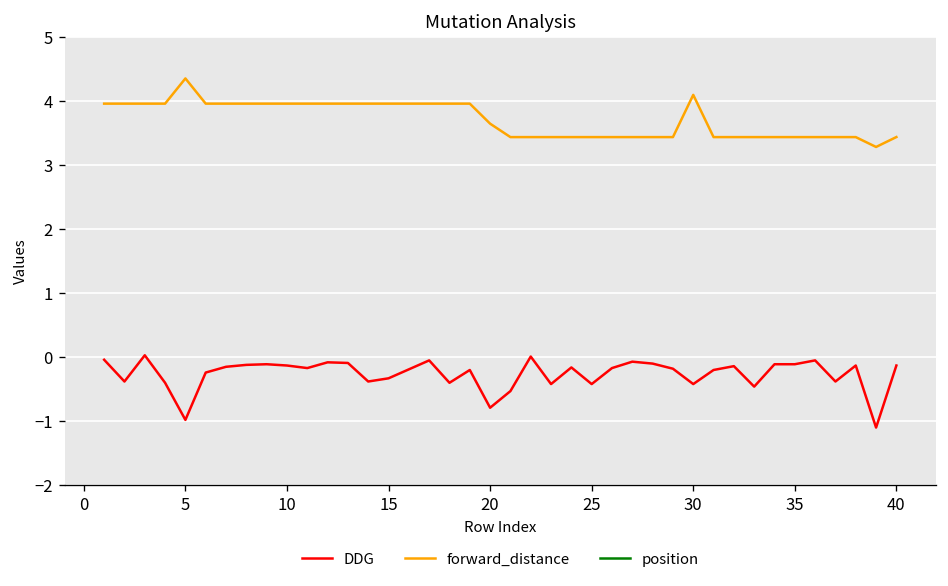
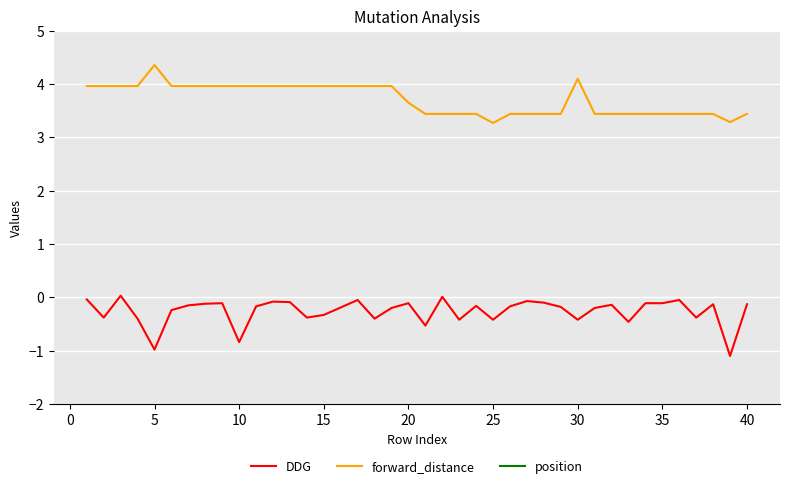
DDG, 10: -0.1 -> -0.8
DDG, 20: -0.8 -> -0.1
forward_distance, 25: 3.4 -> 3.3
